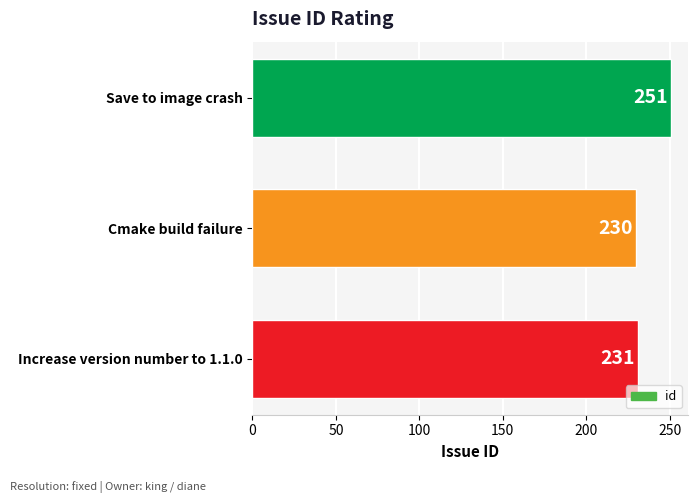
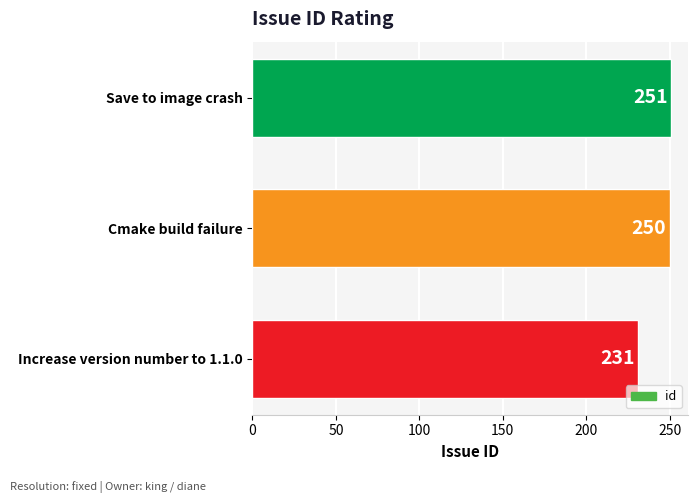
Cmake build failure: 230 -> 250
